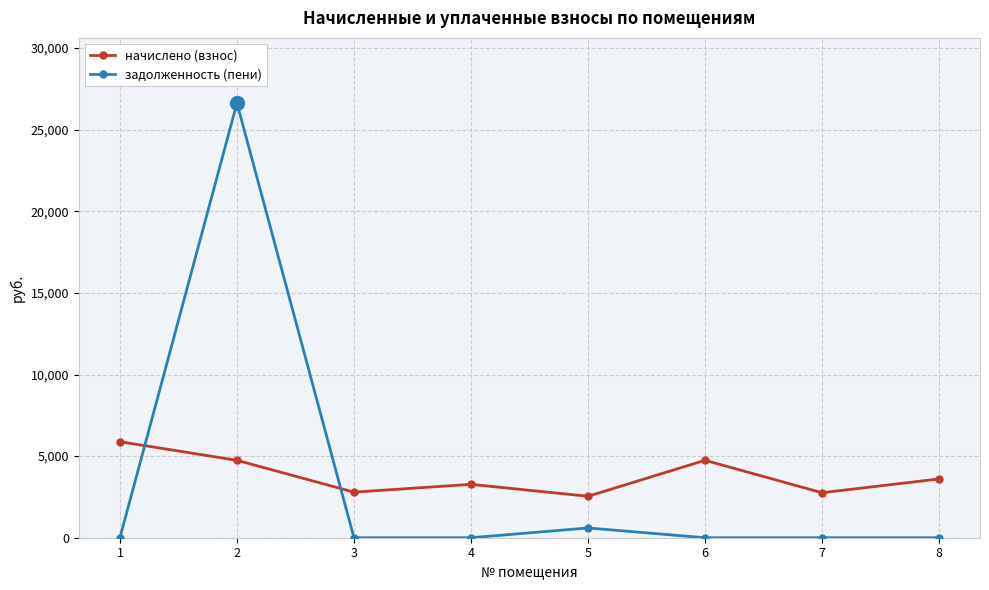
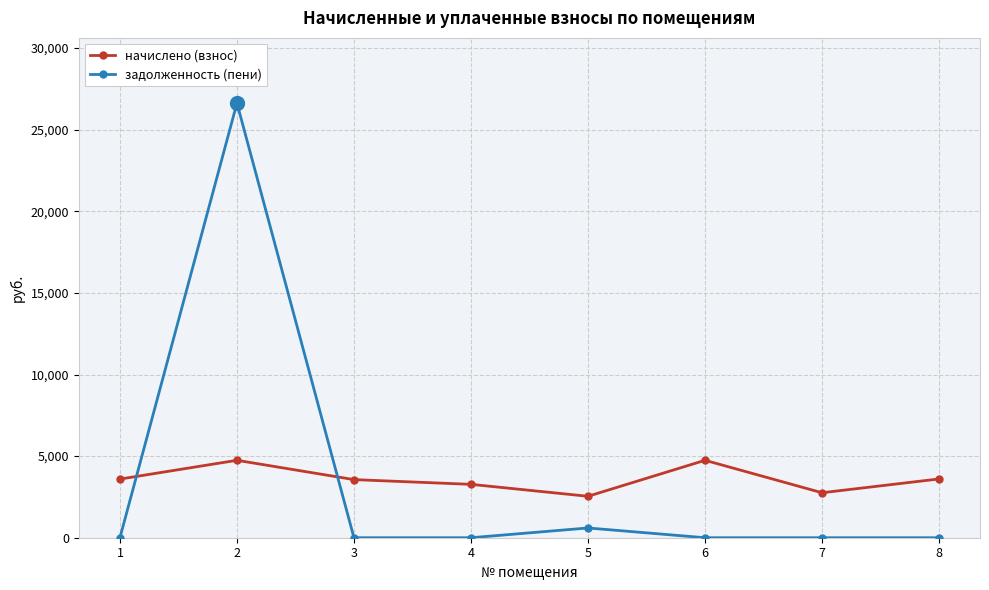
начислено (взнос), 1: 5,900 -> 3,600
начислено (взнос), 3: 2,800 -> 3,600
